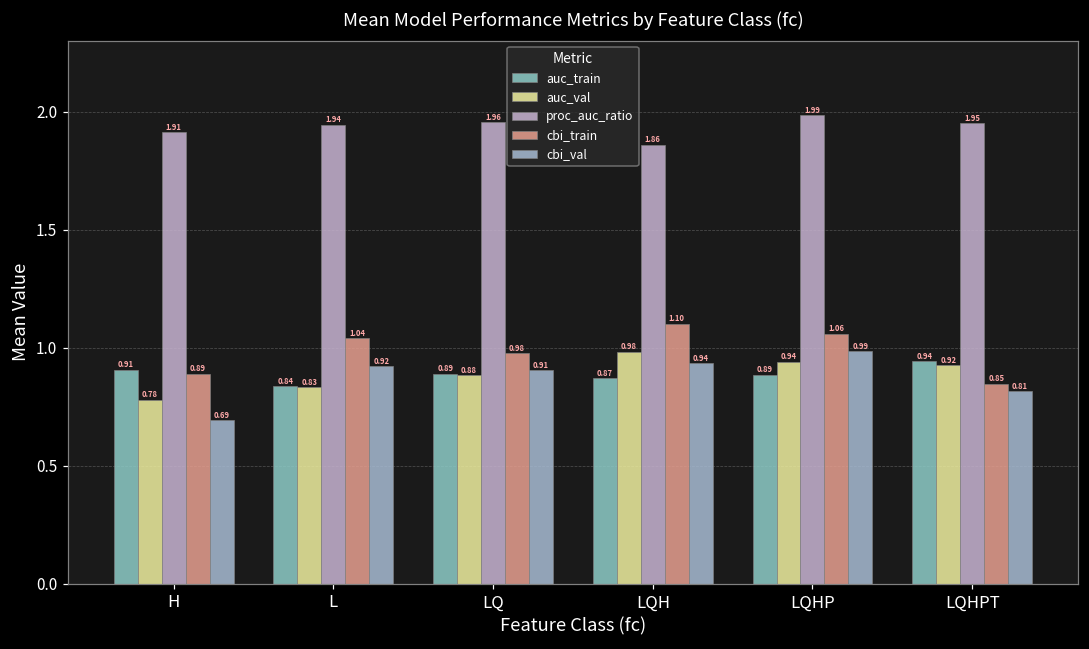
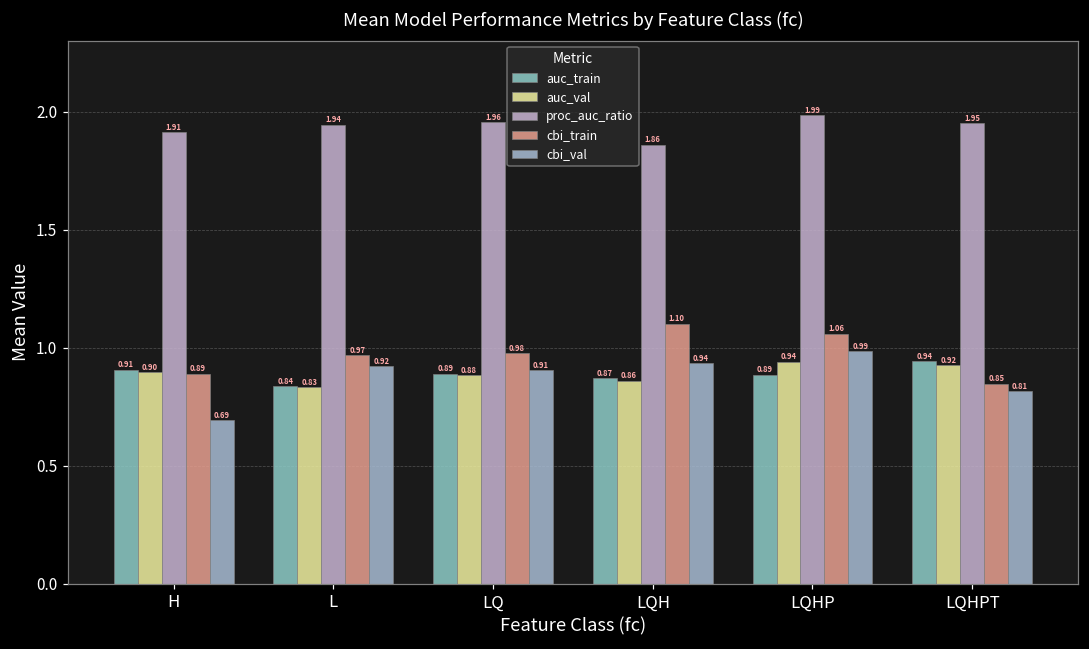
auc_val, H: 0.78 -> 0.90
cbi_train, L: 1.04 -> 0.97
auc_val, LQH: 0.98 -> 0.86
